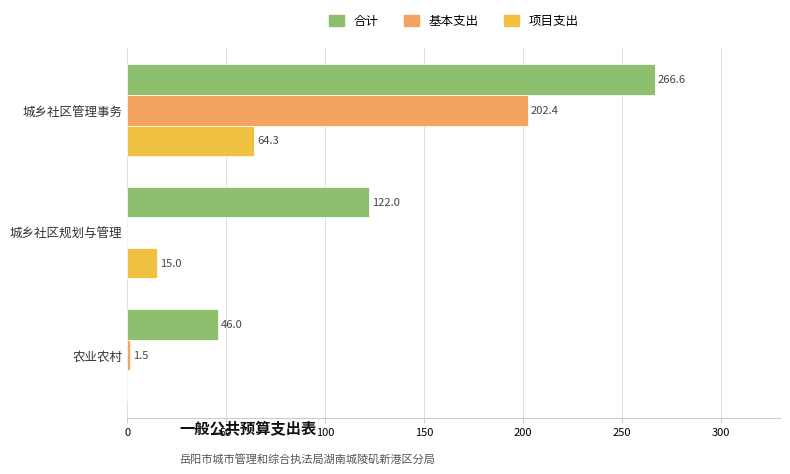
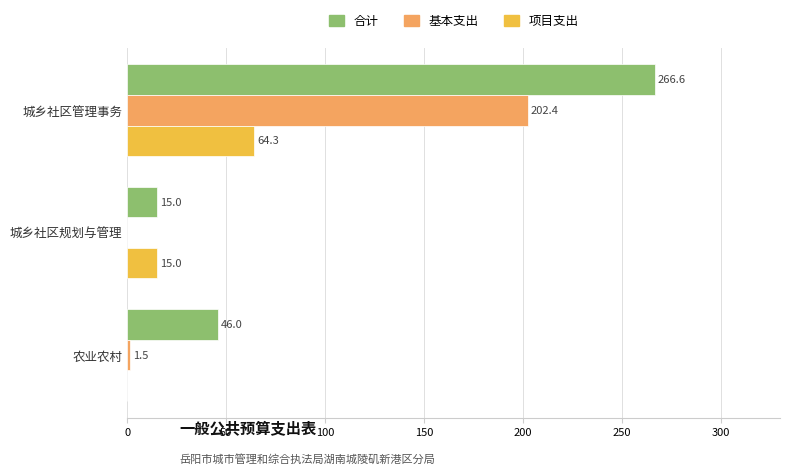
合计, 城乡社区规划与管理: 122.0 -> 15.0
